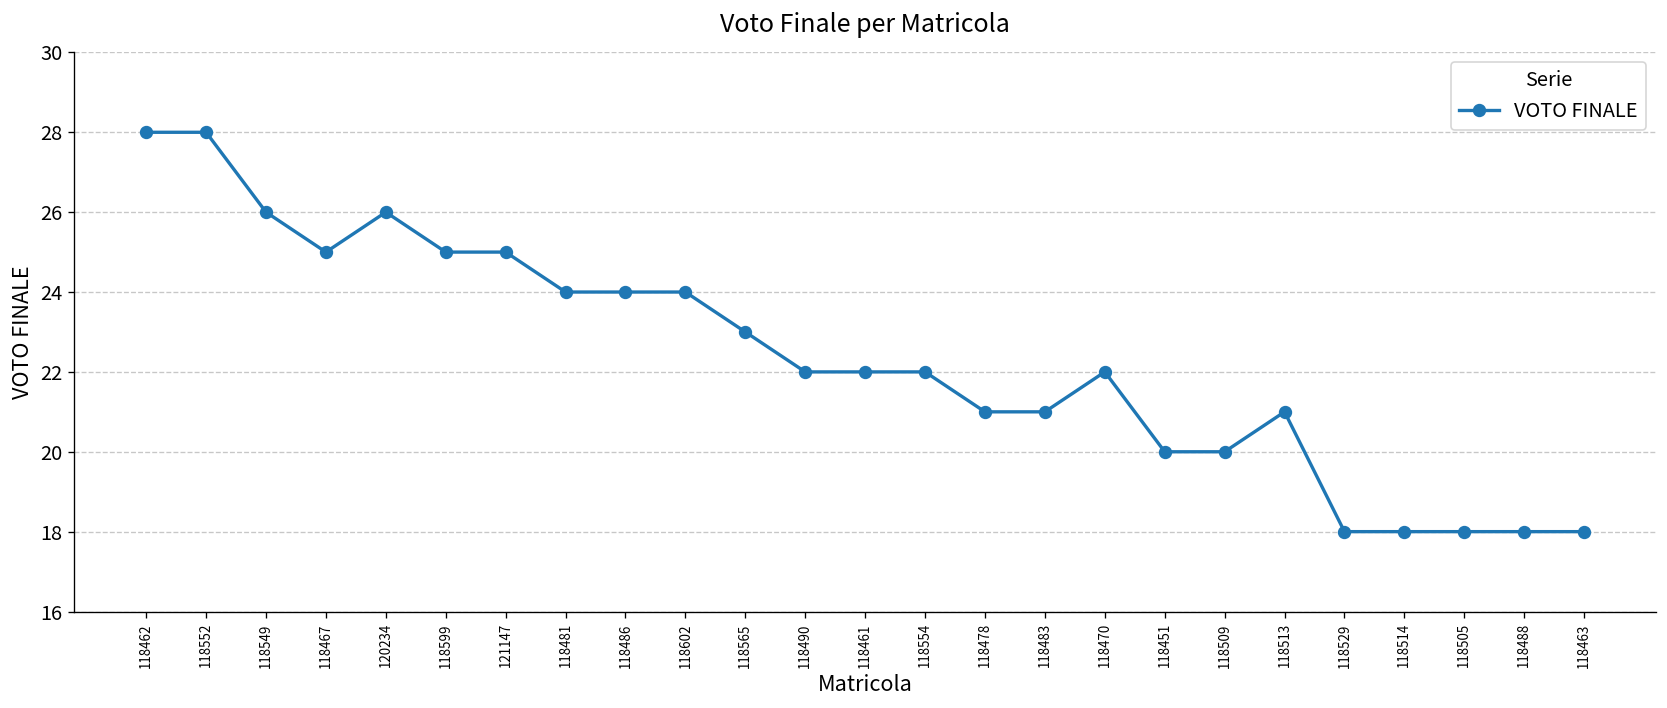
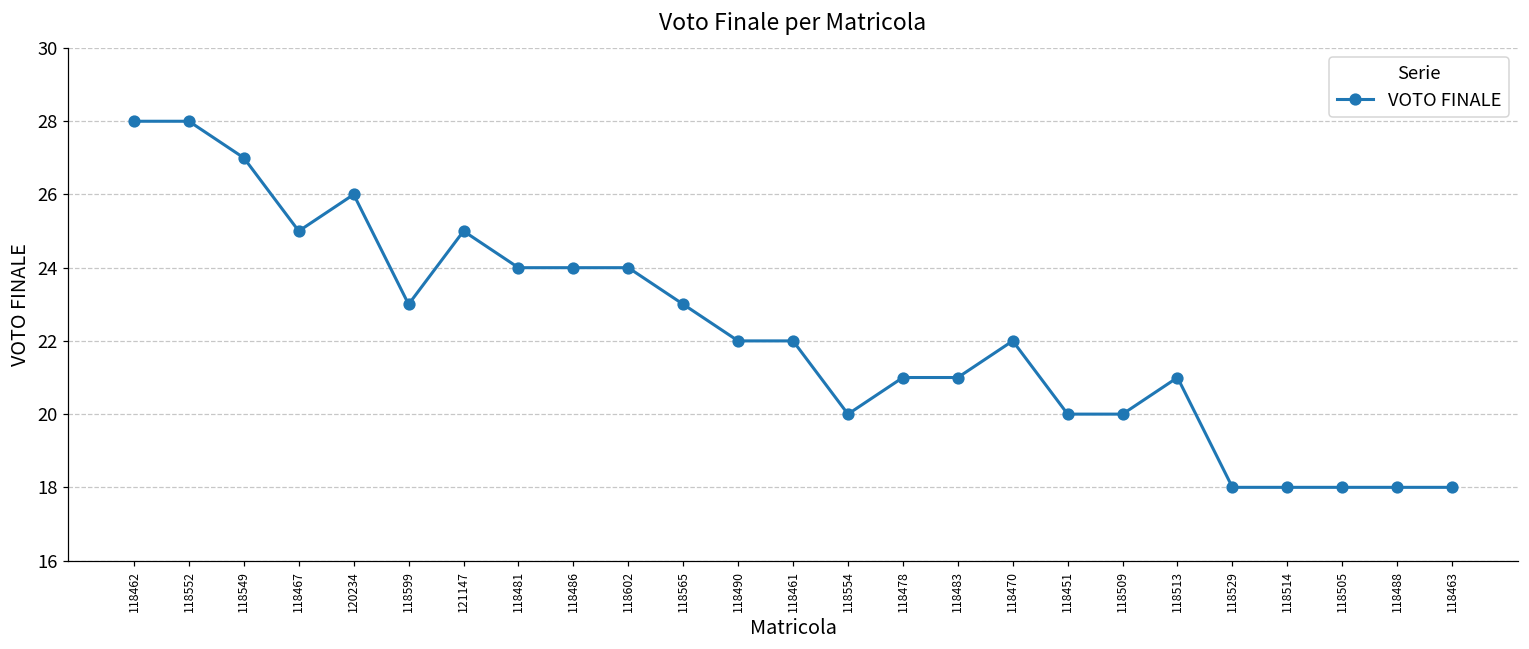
118549: 26 -> 27
118599: 25 -> 23
118554: 22 -> 20
